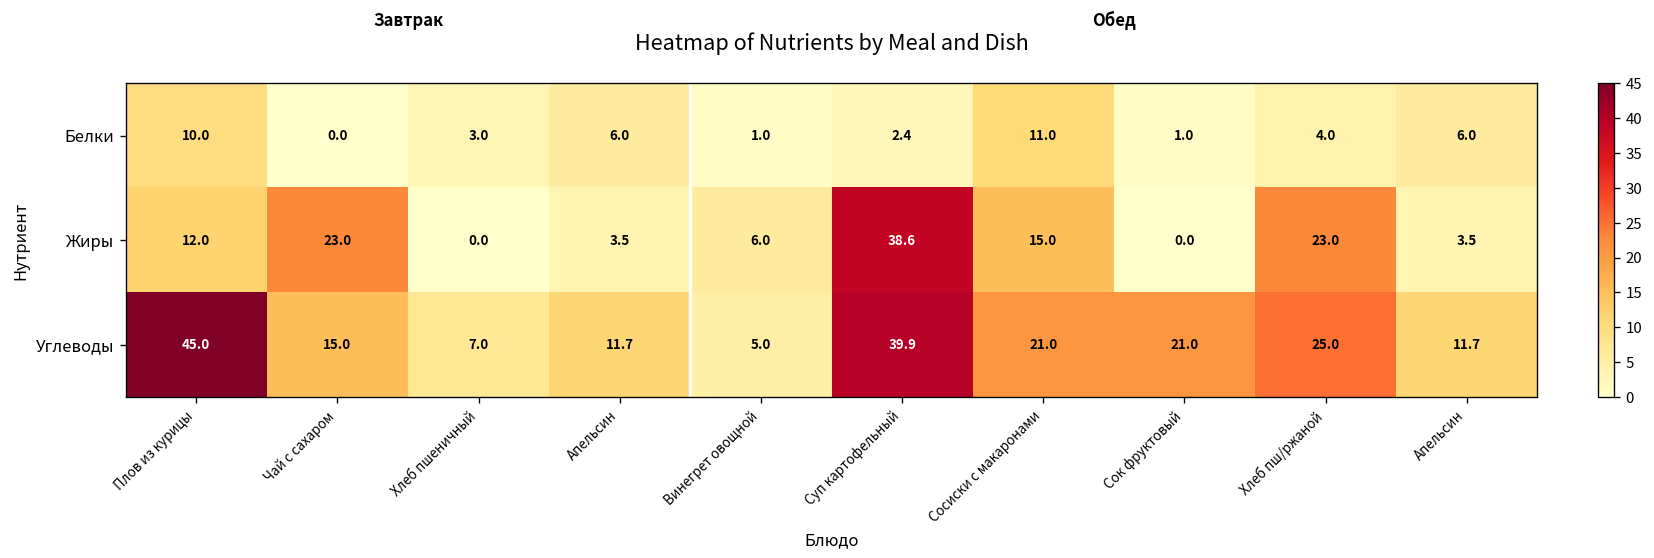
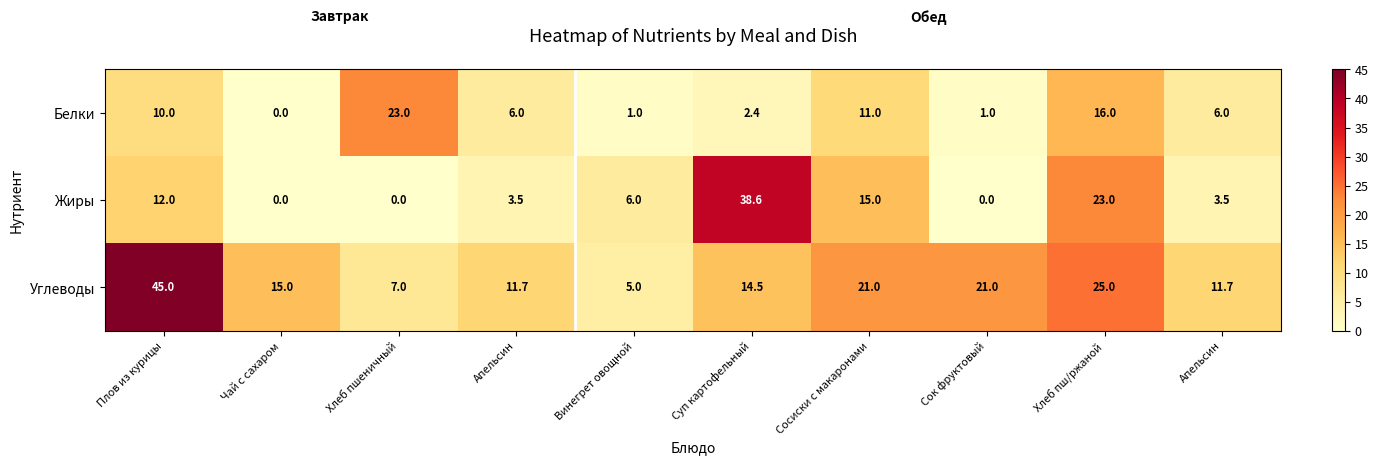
Белки, Хлеб пшеничный: 3.0 -> 23.0
Белки, Хлеб пш/ржаной: 4.0 -> 16.0
Жиры, Чай с сахаром: 23.0 -> 0.0
Углеводы, Суп картофельный: 39.9 -> 14.5
